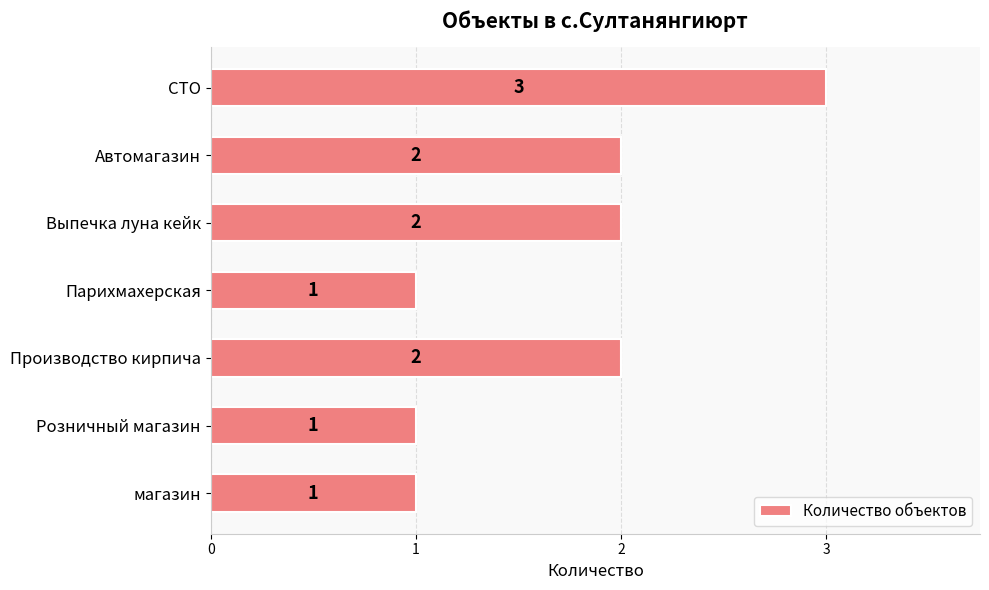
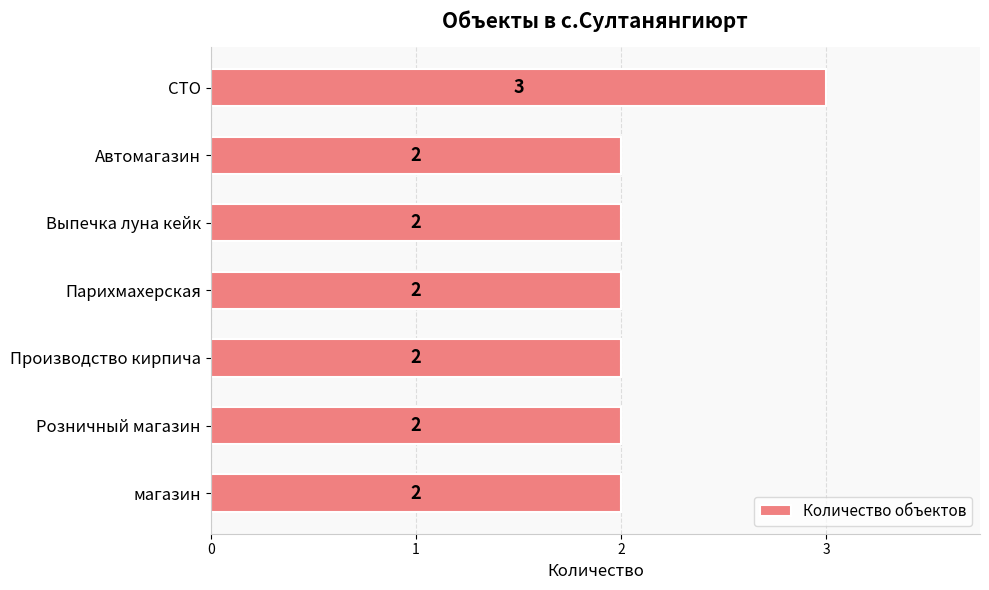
Парихмахерская: 1 -> 2
Розничный магазин: 1 -> 2
магазин: 1 -> 2
